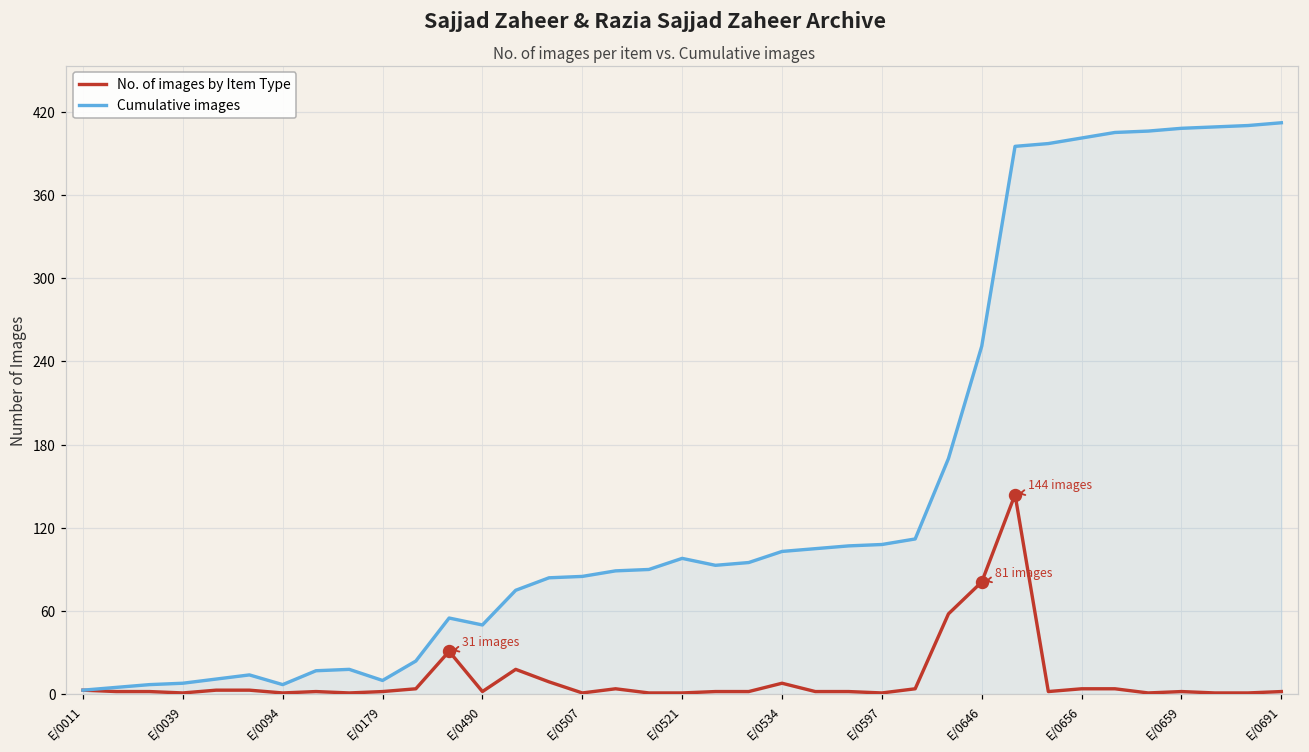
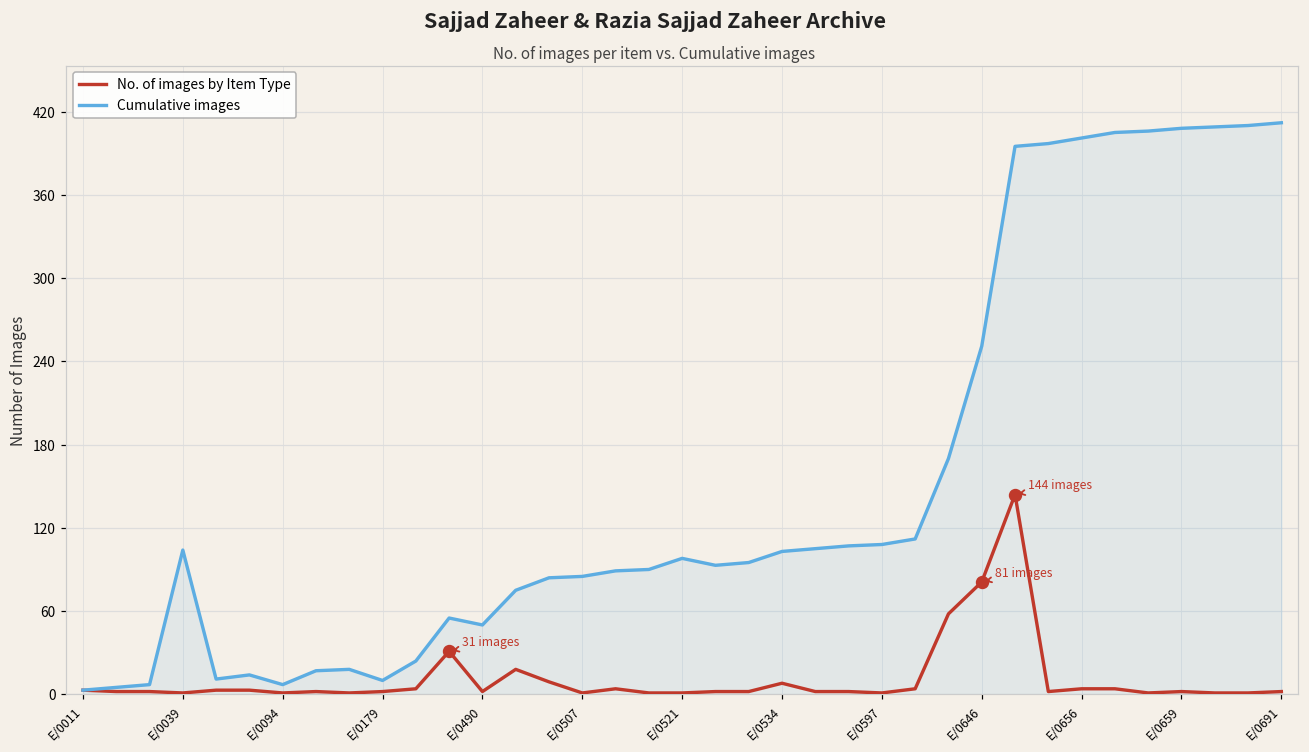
Cumulative images, E/0039: 8 -> 104
